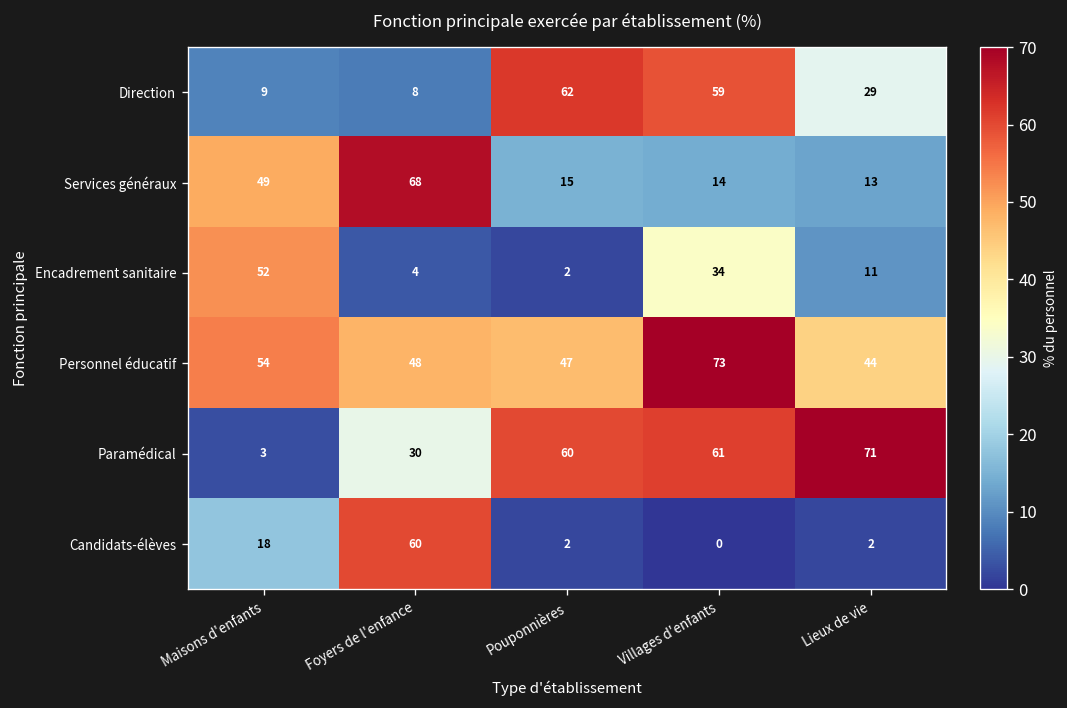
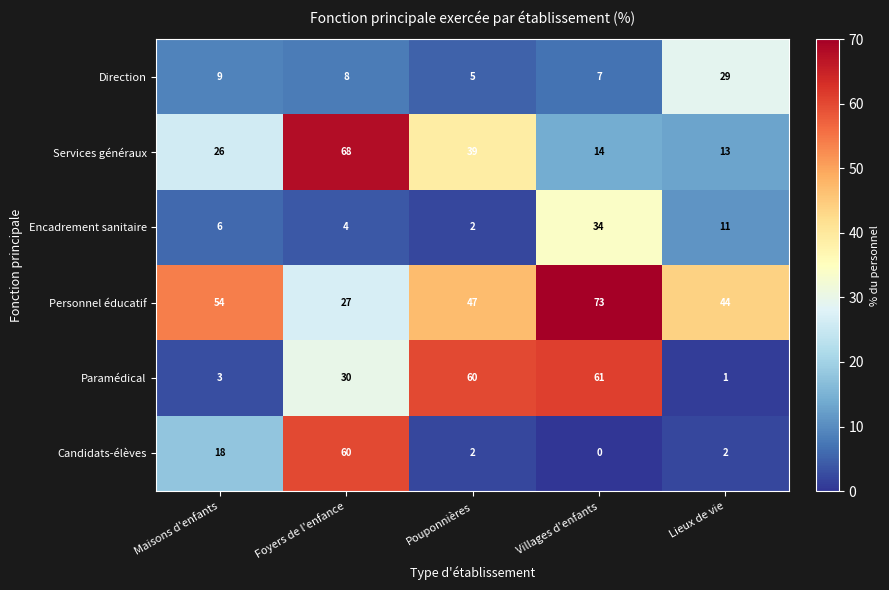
Direction, Pouponnières: 62 -> 5
Direction, Villages d'enfants: 59 -> 7
Services généraux, Maisons d'enfants: 49 -> 26
Services généraux, Pouponnières: 15 -> 39
Encadrement sanitaire, Maisons d'enfants: 52 -> 6
Personnel éducatif, Foyers de l'enfance: 48 -> 27
Paramédical, Lieux de vie: 71 -> 1
